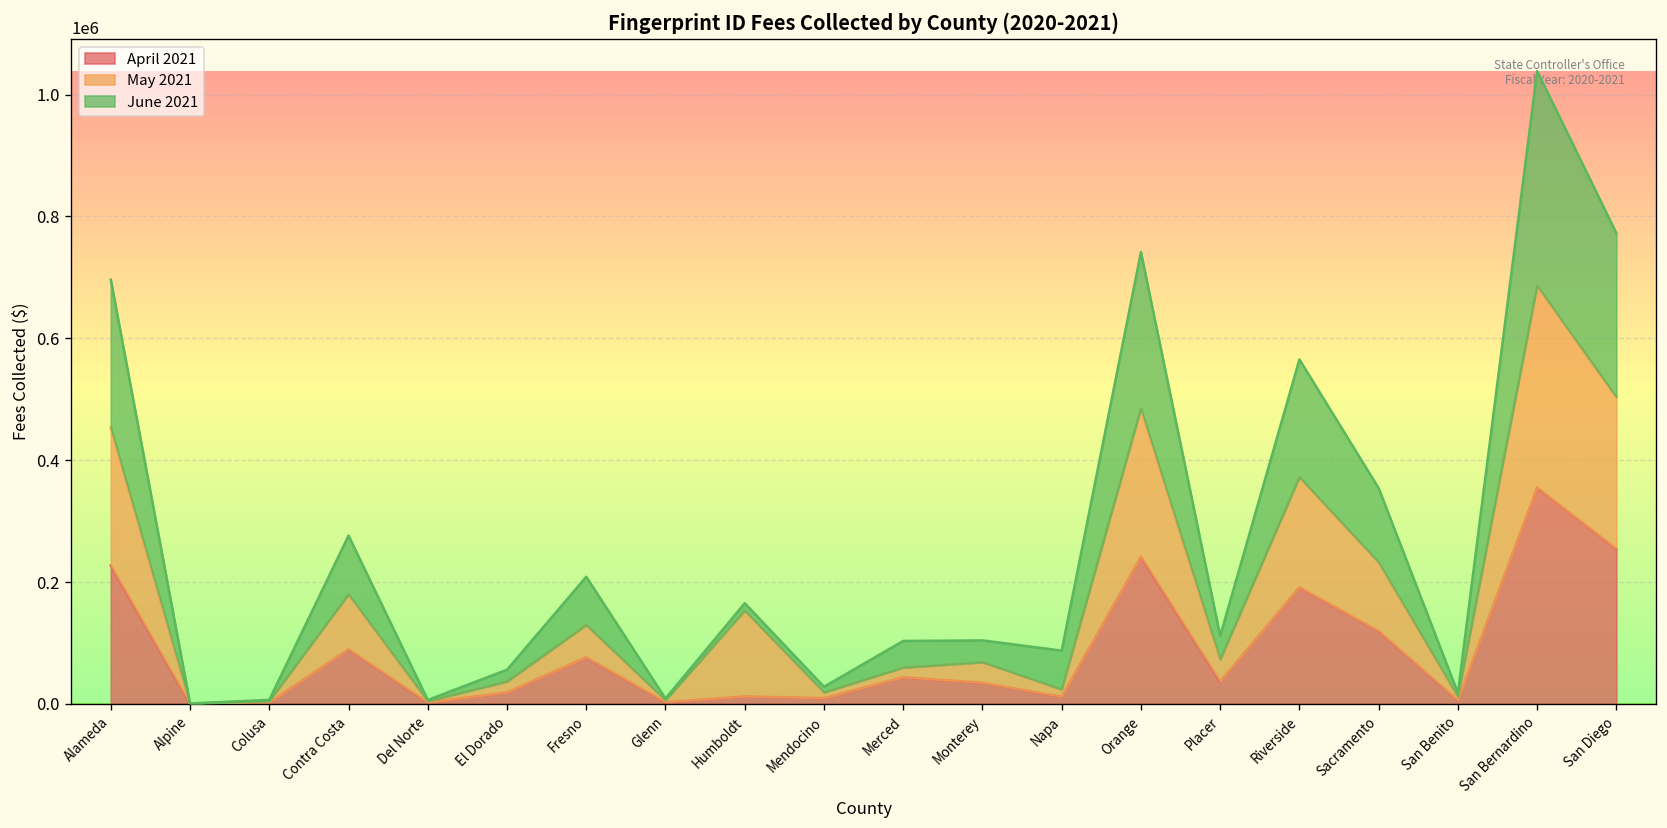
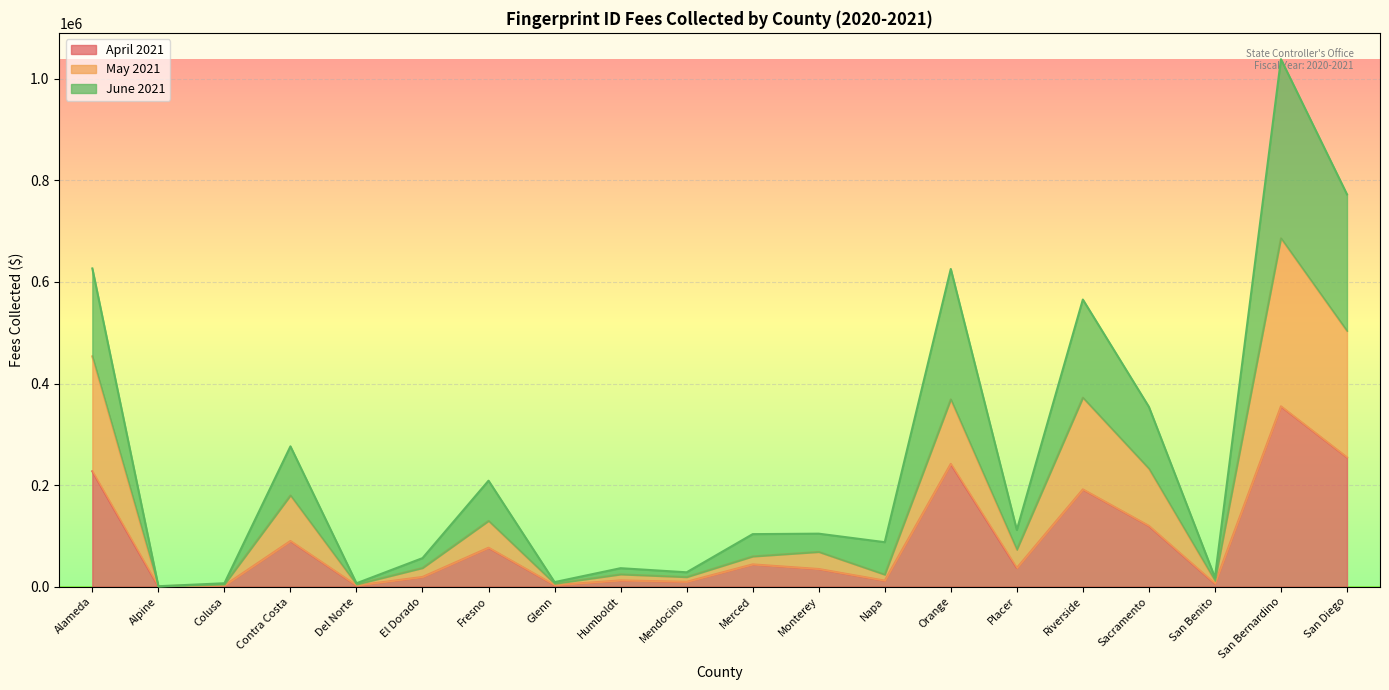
June 2021, Alameda: 240000 -> 170000
May 2021, Humboldt: 140000 -> 10000
May 2021, Orange: 240000 -> 130000
